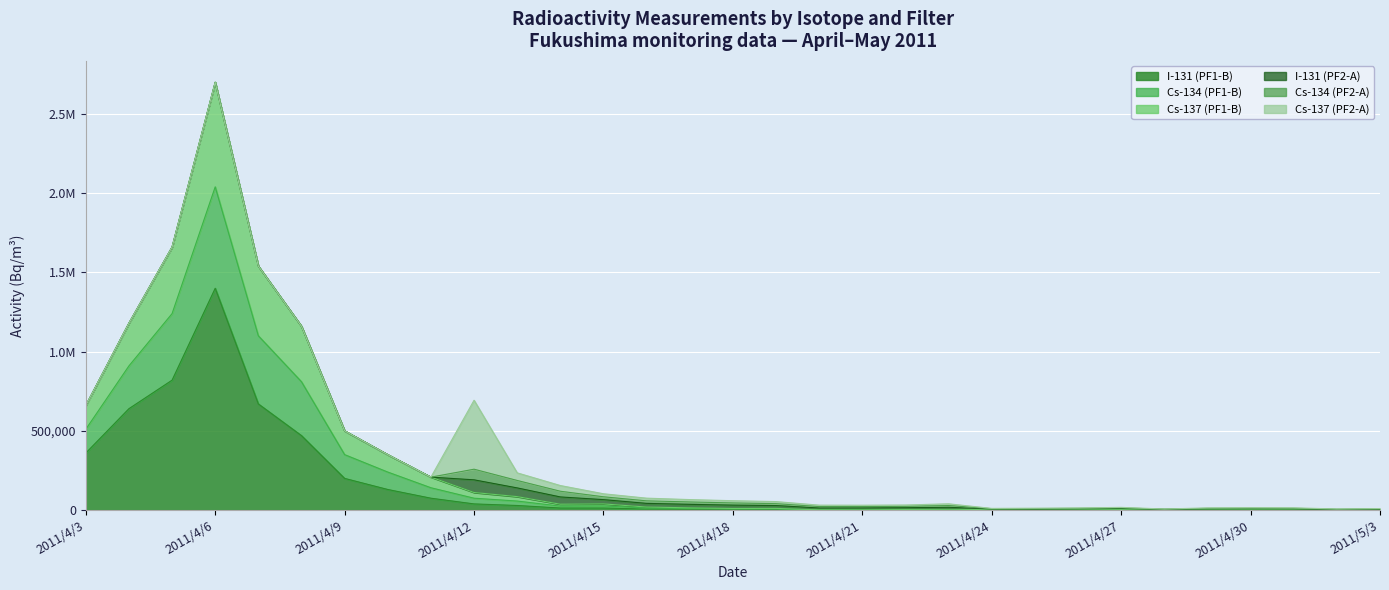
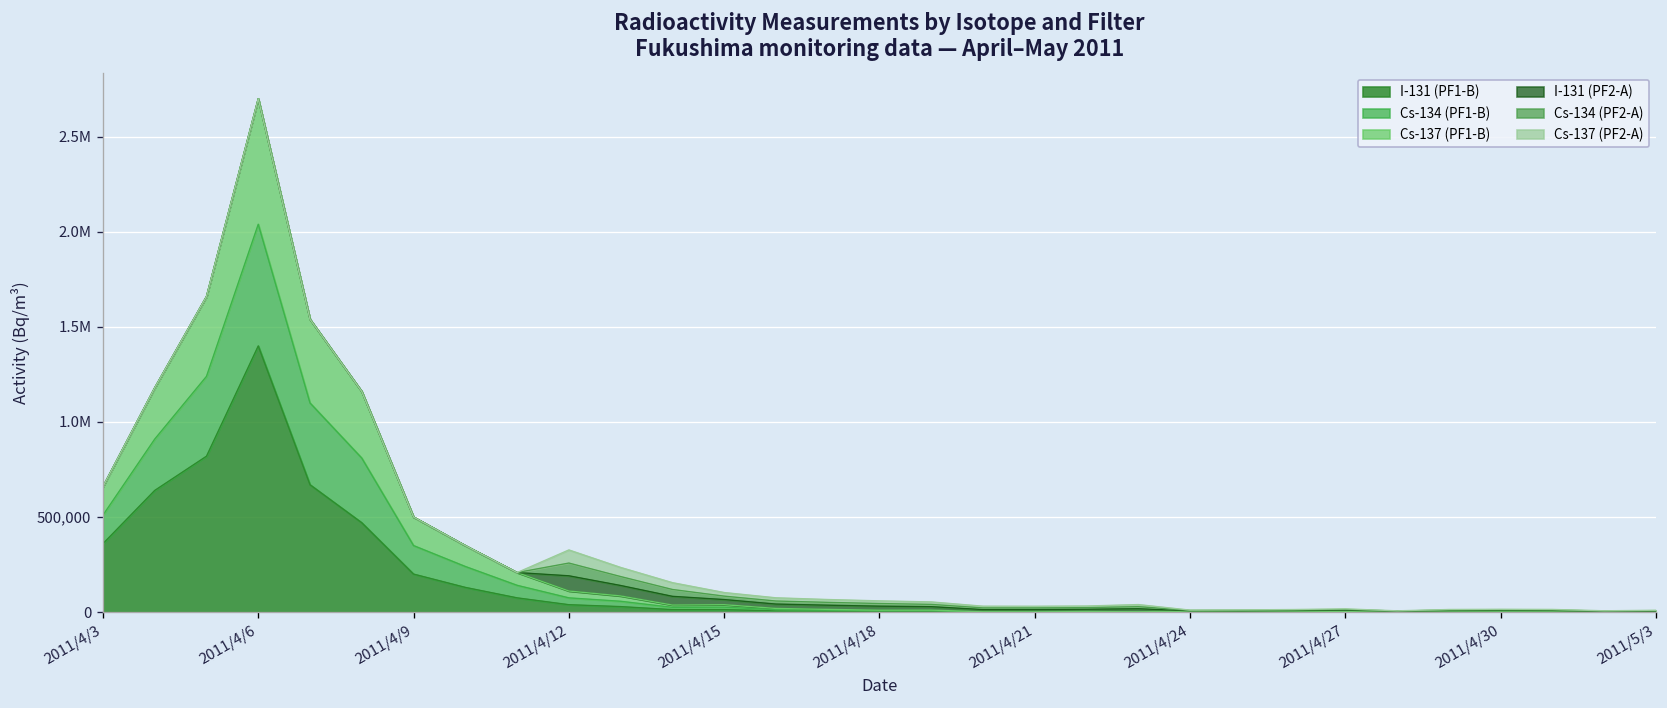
Cs-137 (PF2-A), 2011/4/12: 440,000 -> 70,000
